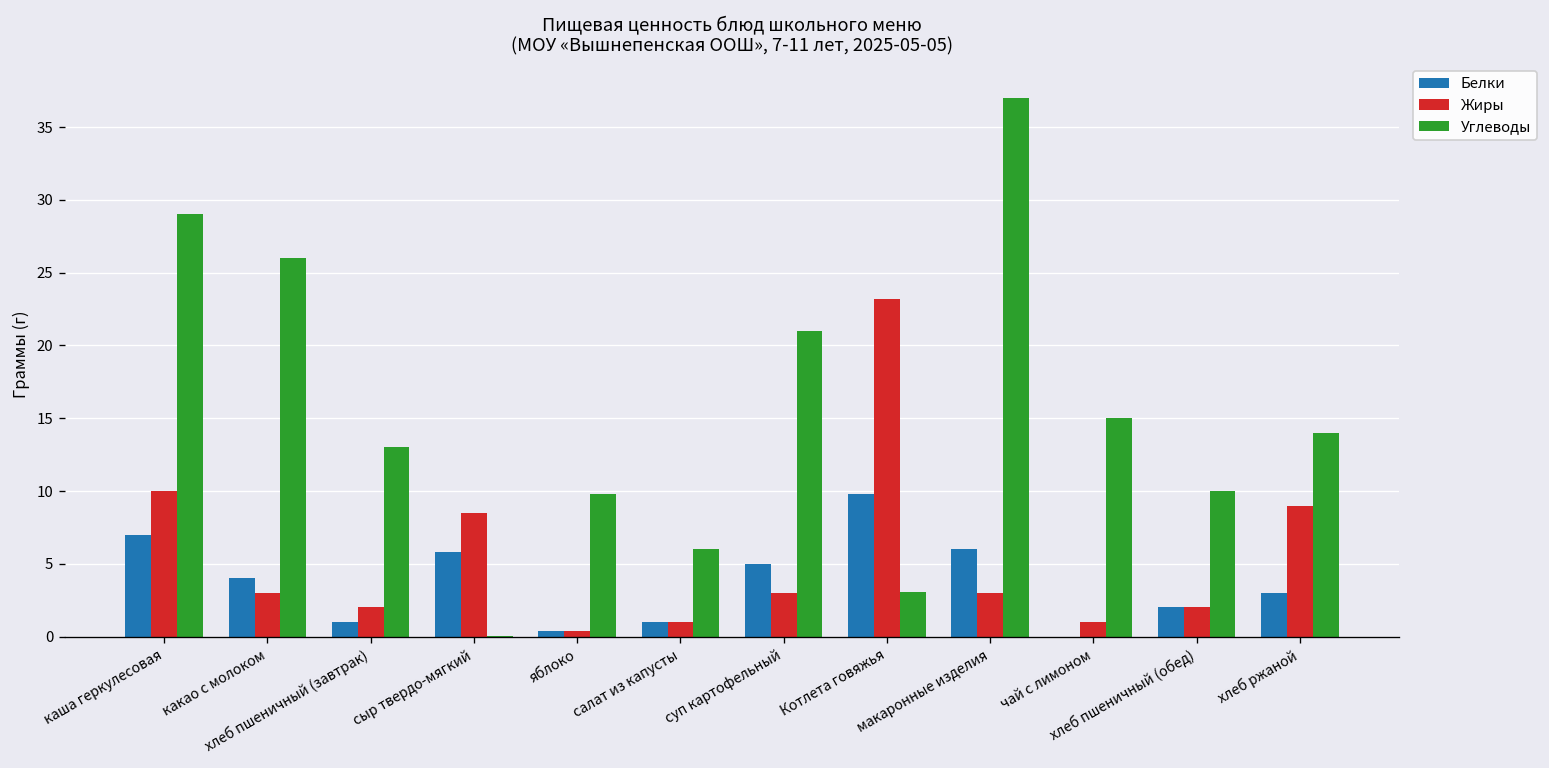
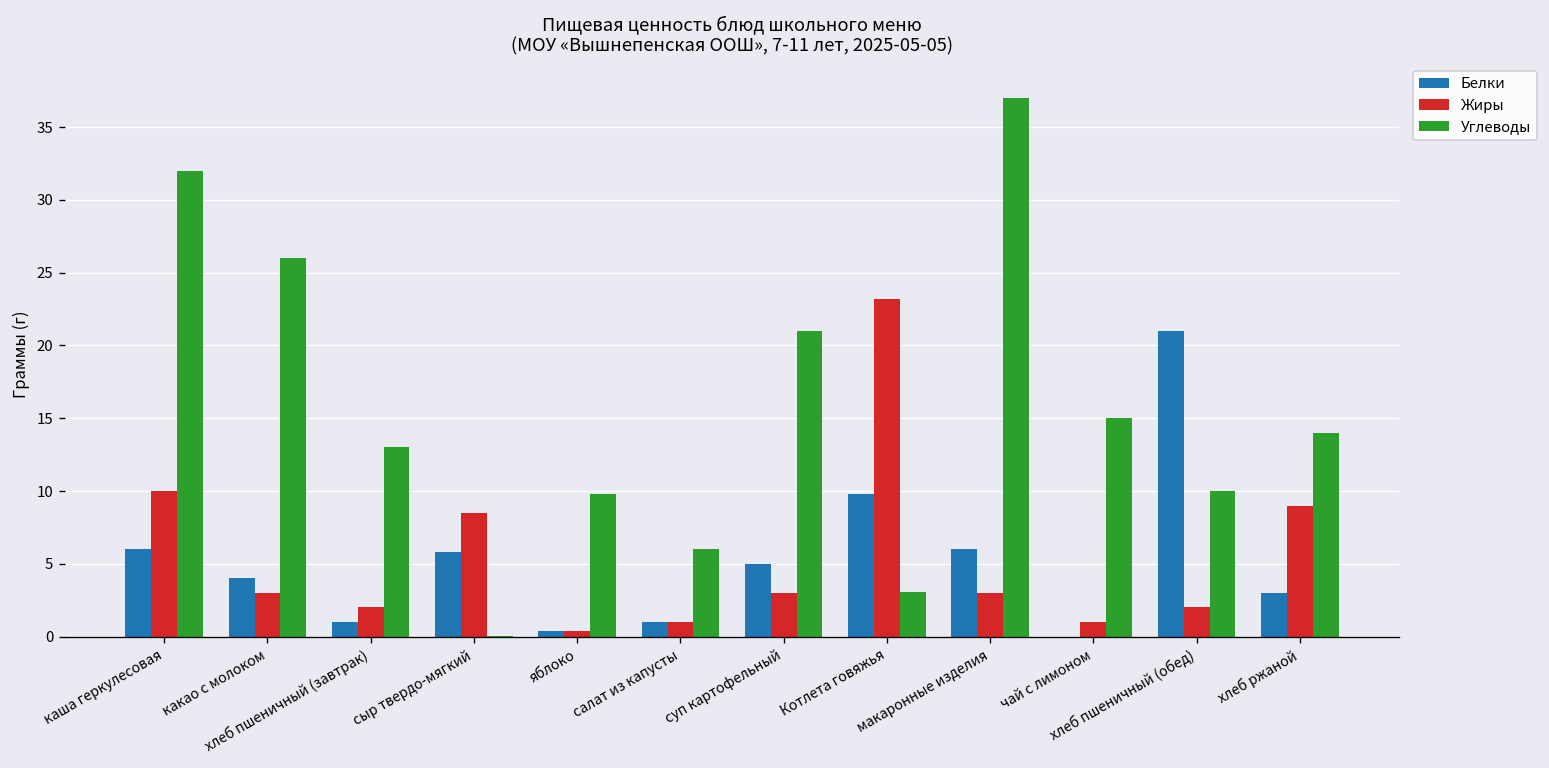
Белки, каша геркулесовая: 7 -> 6
Углеводы, каша геркулесовая: 29 -> 32
Белки, хлеб пшеничный (обед): 2 -> 21
